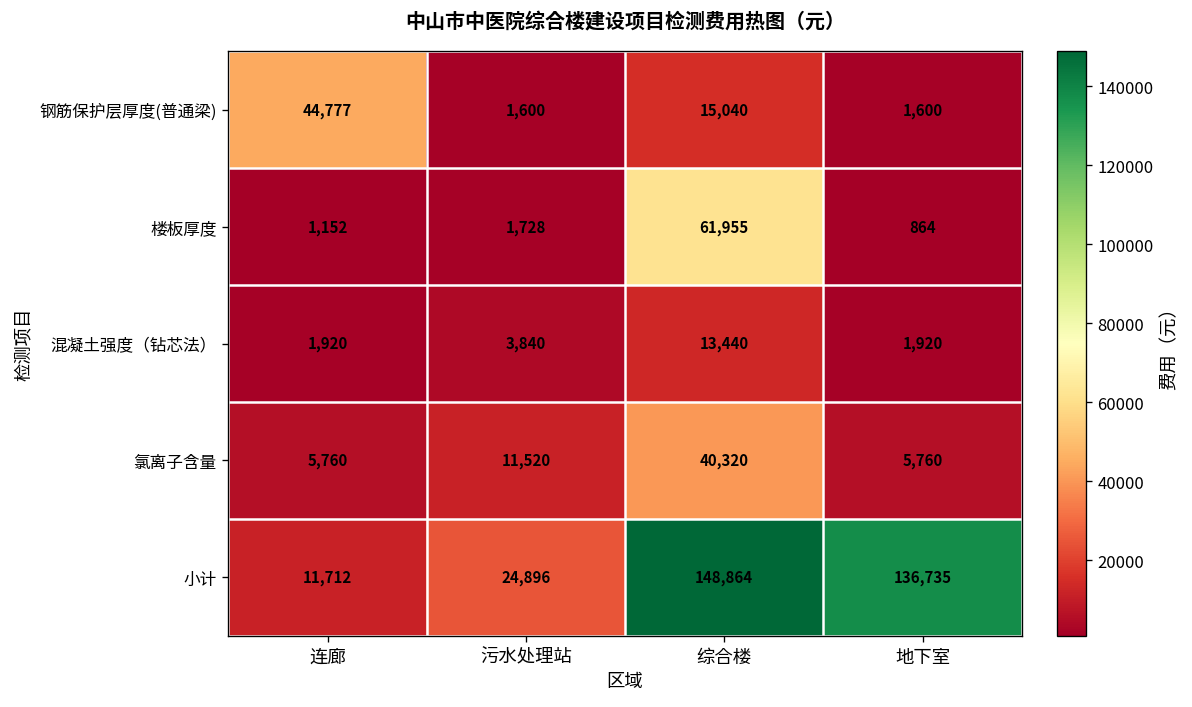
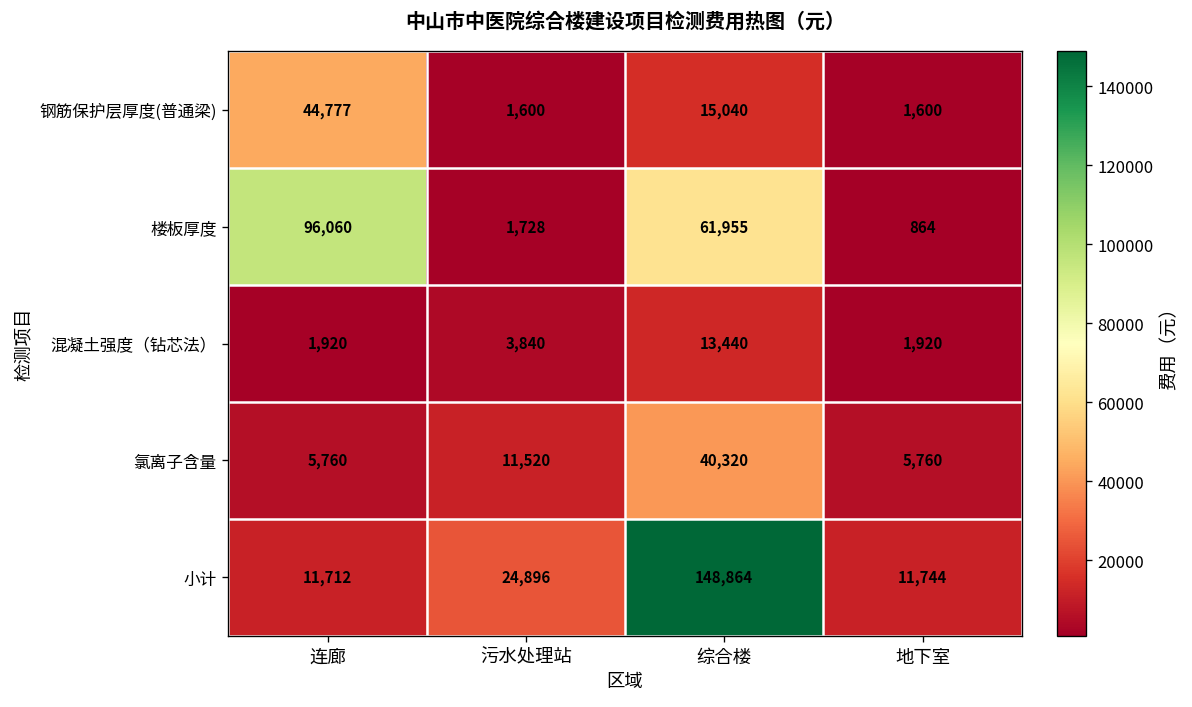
楼板厚度, 连廊: 1,152 -> 96,060
小计, 地下室: 136,735 -> 11,744
